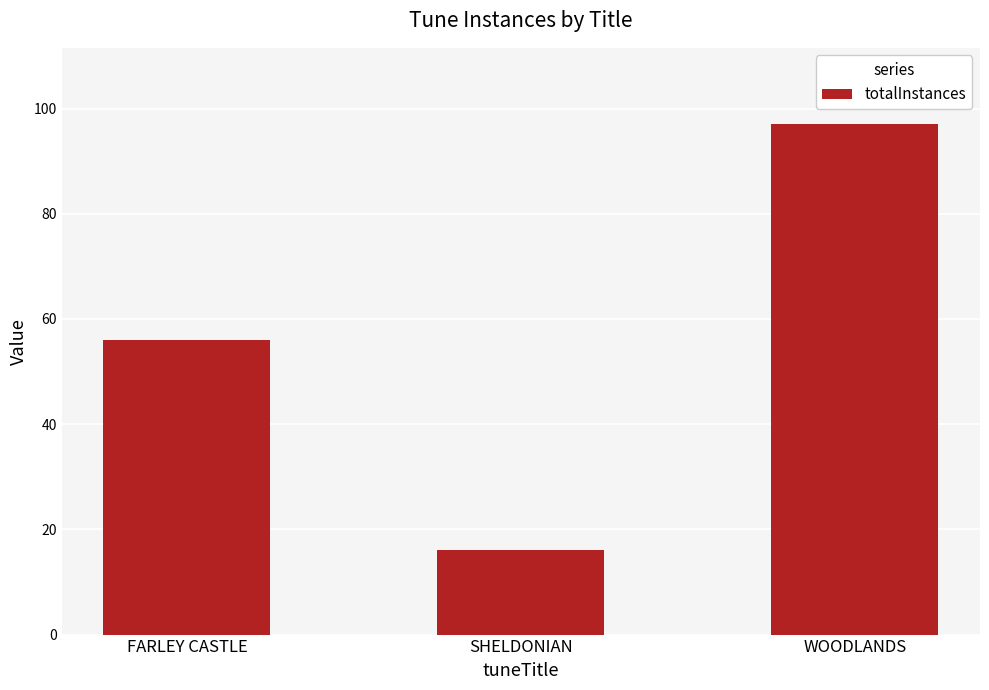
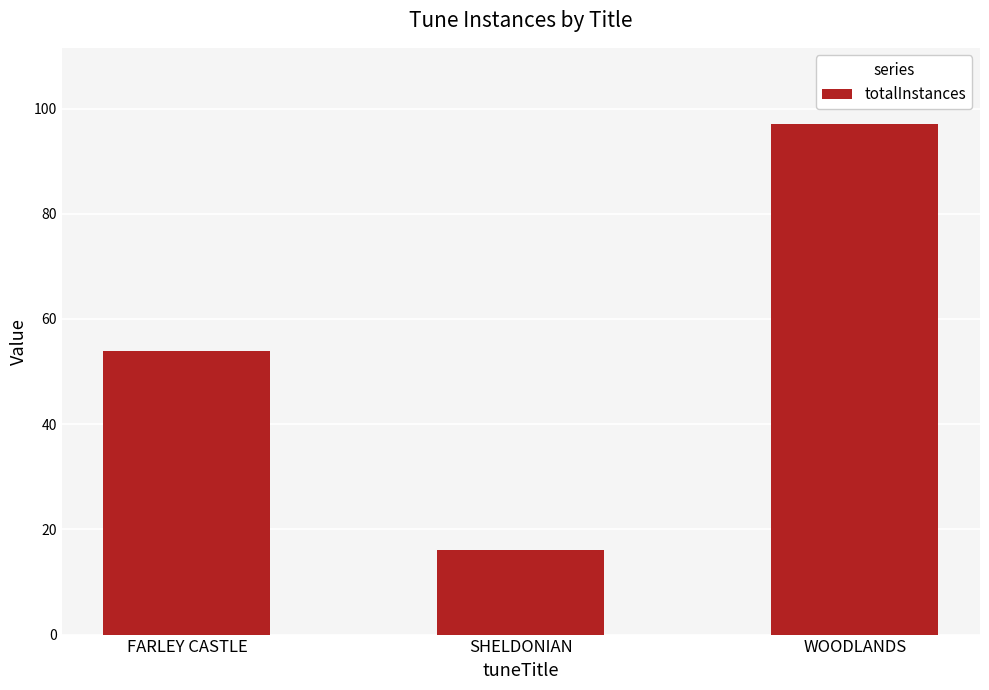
FARLEY CASTLE: 56 -> 54
